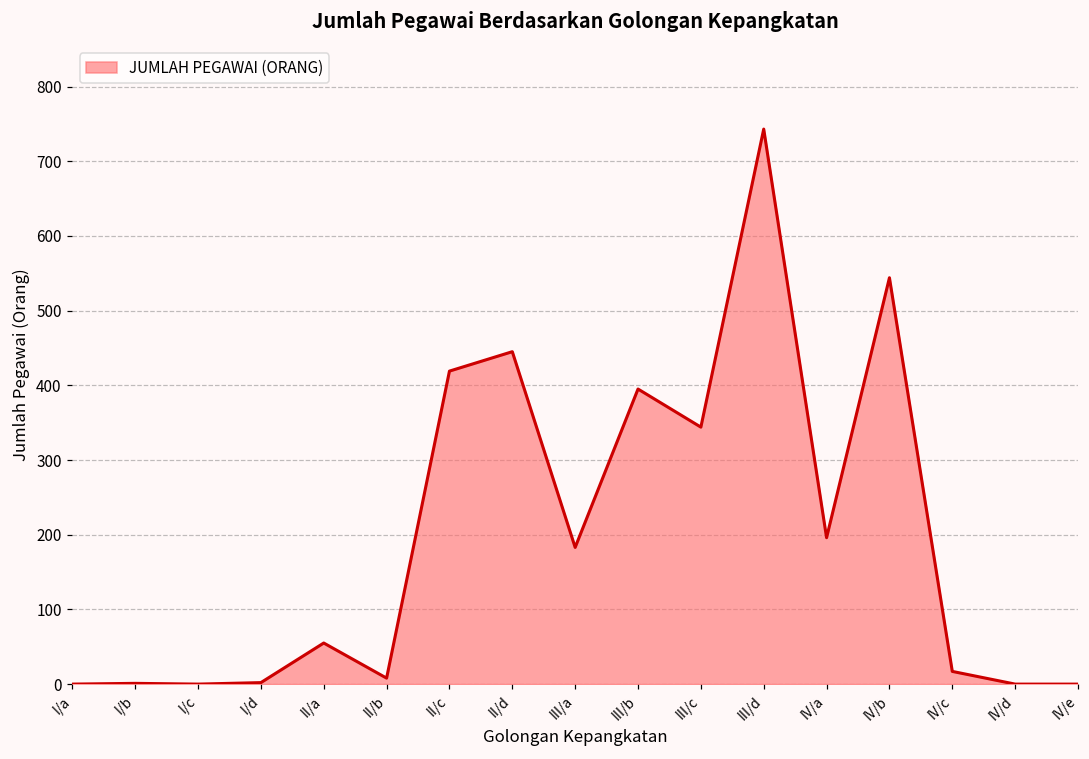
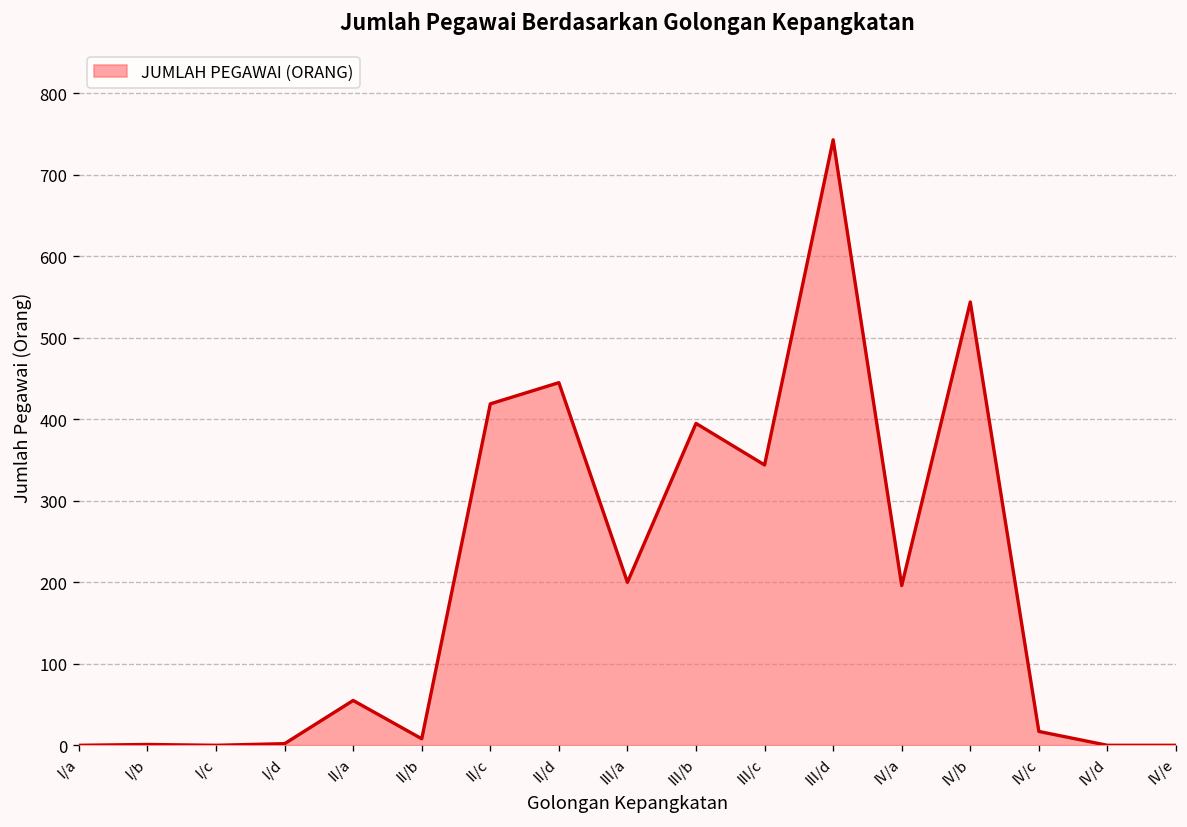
III/a: 180 -> 200
